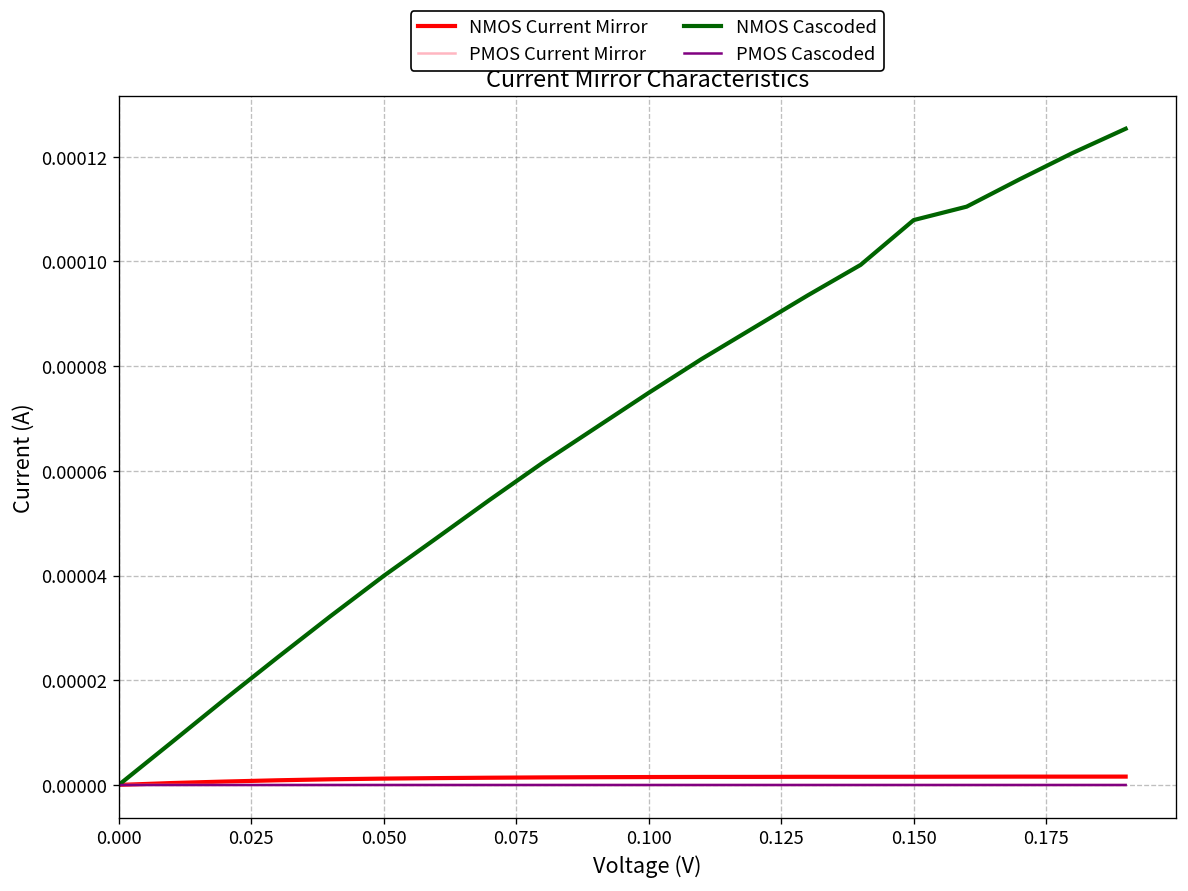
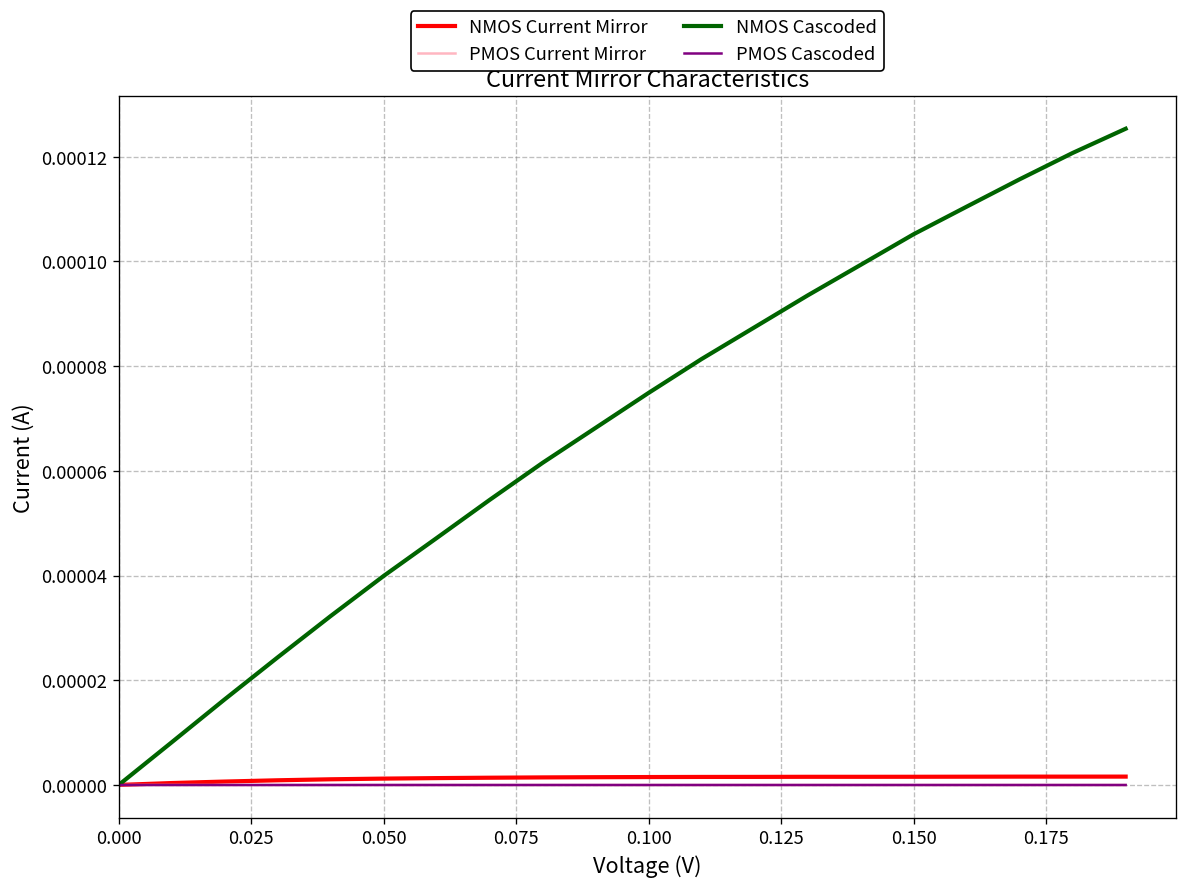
NMOS Cascoded, 0.150: 0.000108 -> 0.000105
